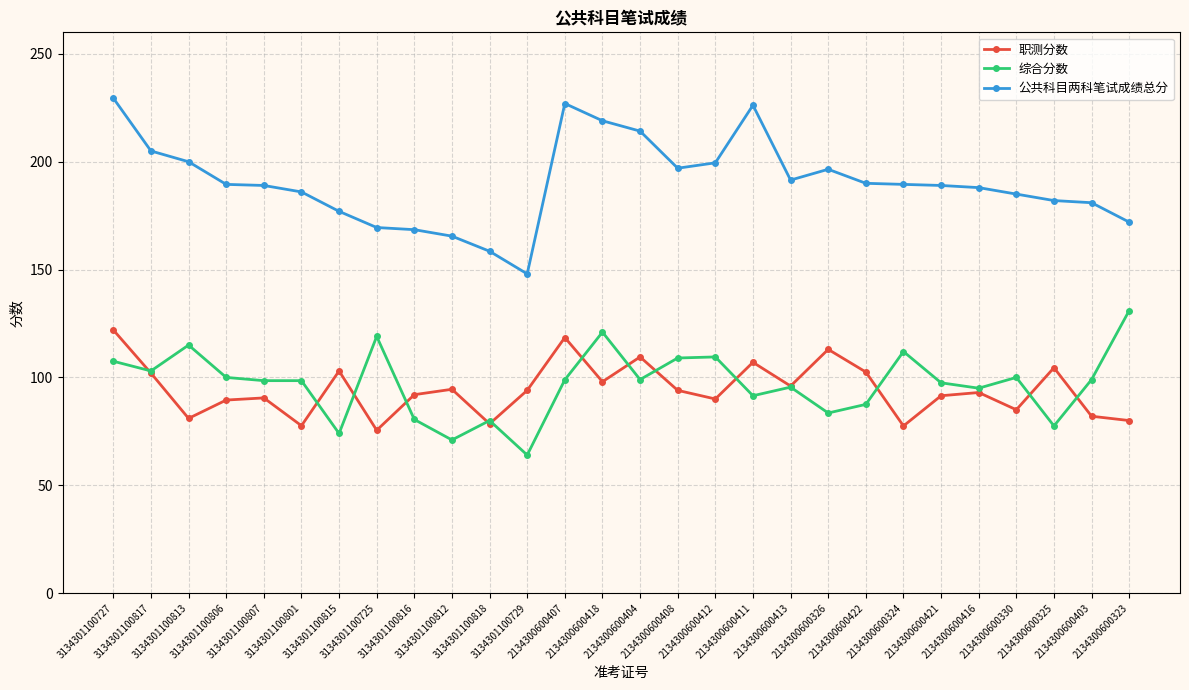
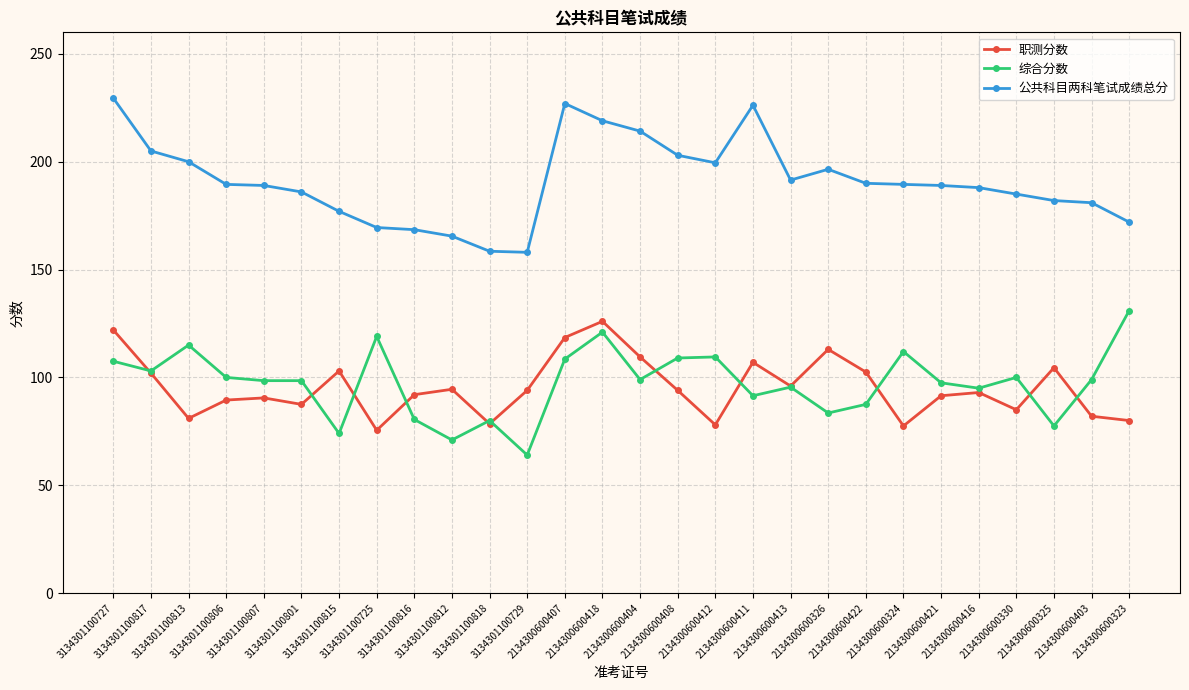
职测分数, 3134301100801: 78 -> 88
公共科目两科笔试成绩总分, 3134301100729: 148 -> 158
综合分数, 2134300600407: 99 -> 109
职测分数, 2134300600418: 98 -> 126
公共科目两科笔试成绩总分, 2134300600408: 197 -> 203
职测分数, 2134300600412: 90 -> 78
